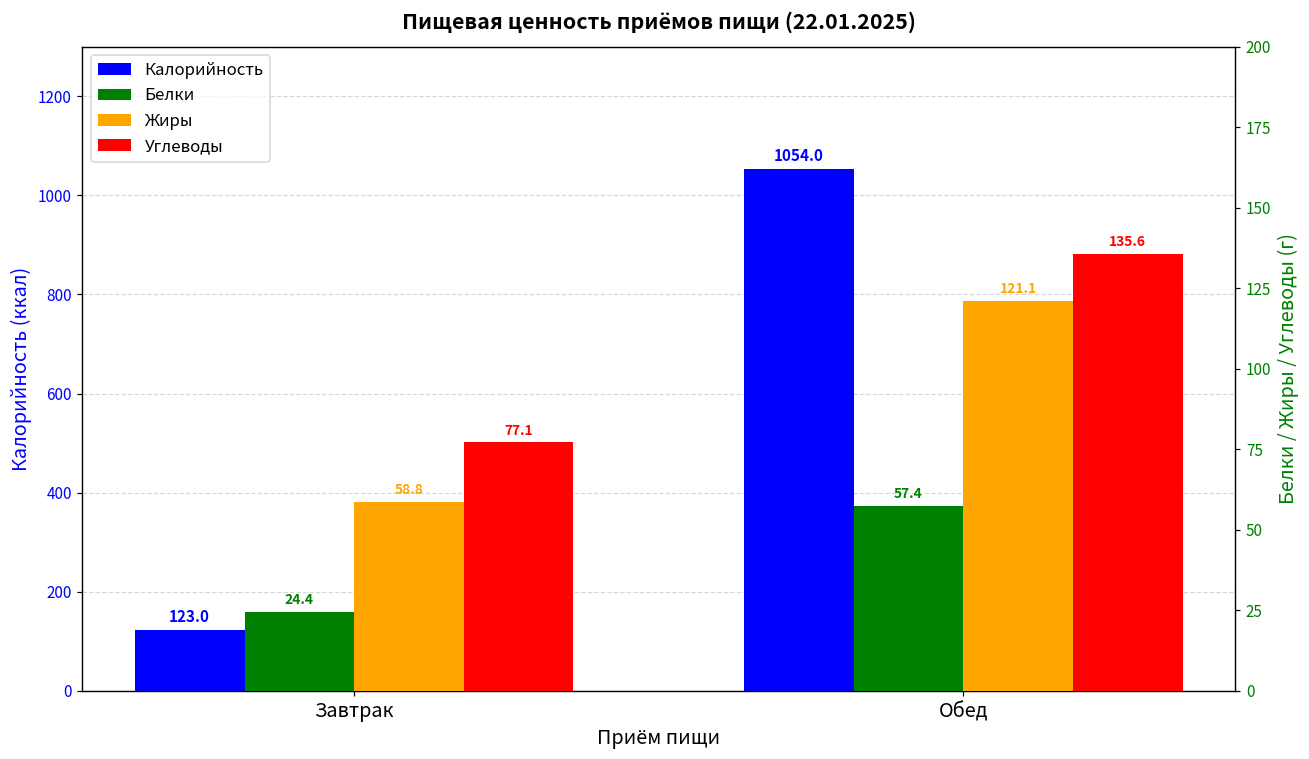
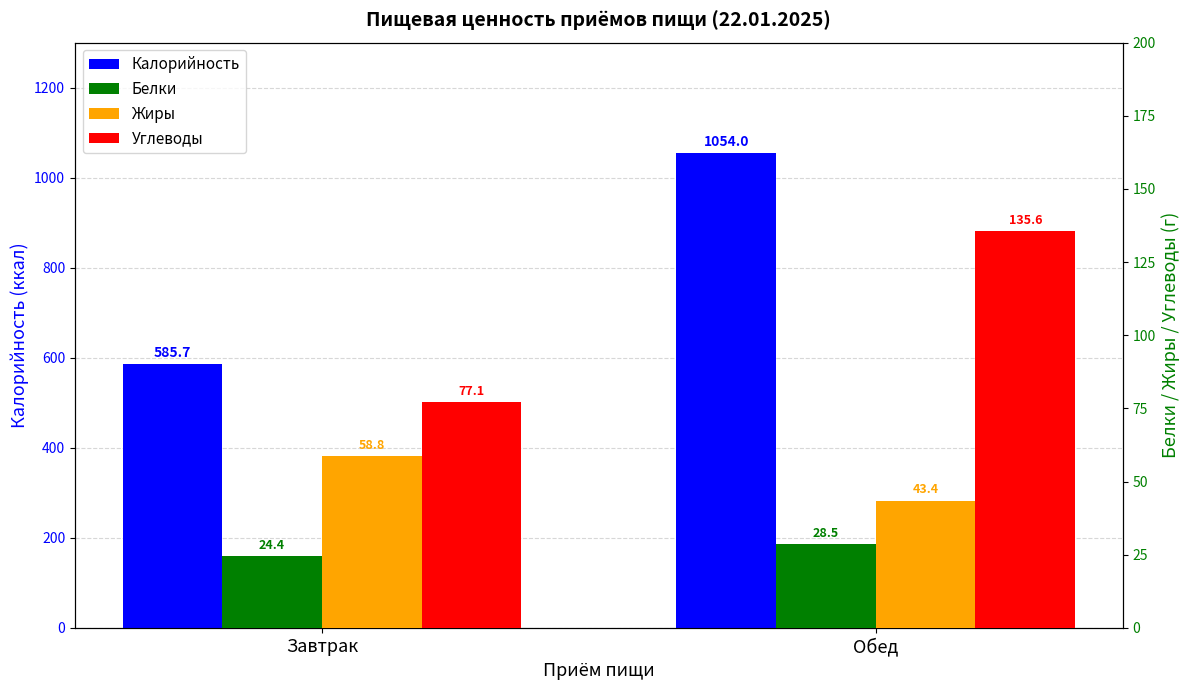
Калорийность, Завтрак: 123.0 -> 585.7
Белки, Обед: 57.4 -> 28.5
Жиры, Обед: 121.1 -> 43.4
